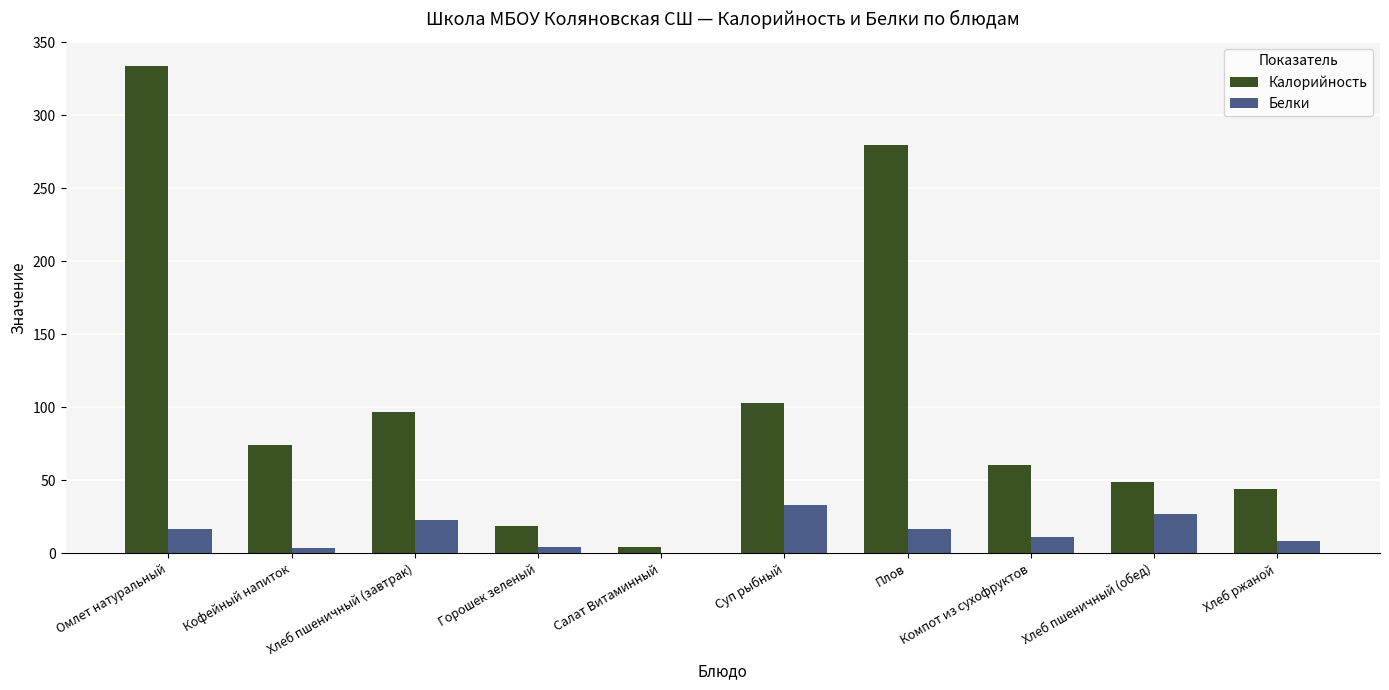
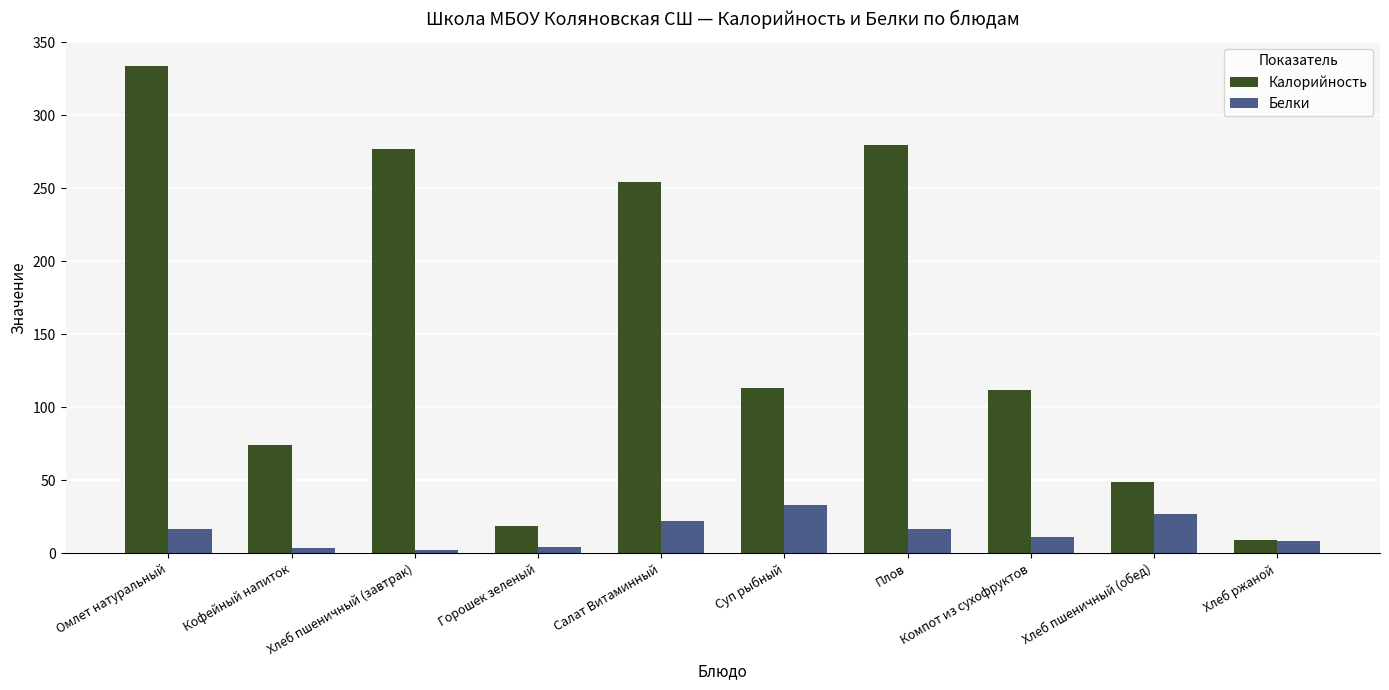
Калорийность, Хлеб пшеничный (завтрак): 97 -> 277
Белки, Хлеб пшеничный (завтрак): 23 -> 3
Калорийность, Салат Витаминный: 5 -> 254
Белки, Салат Витаминный: 0 -> 22
Калорийность, Суп рыбный: 103 -> 113
Калорийность, Компот из сухофруктов: 60 -> 112
Калорийность, Хлеб ржаной: 44 -> 9
